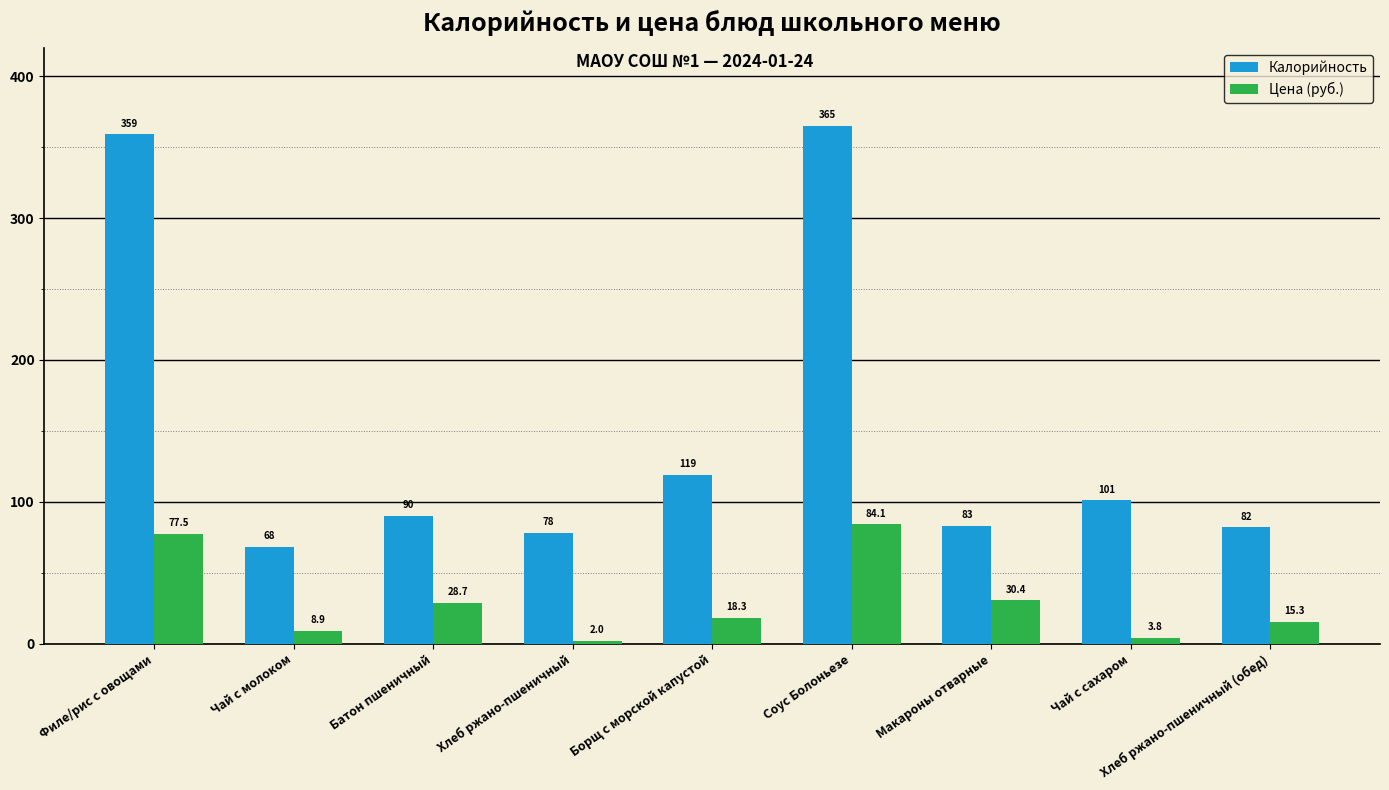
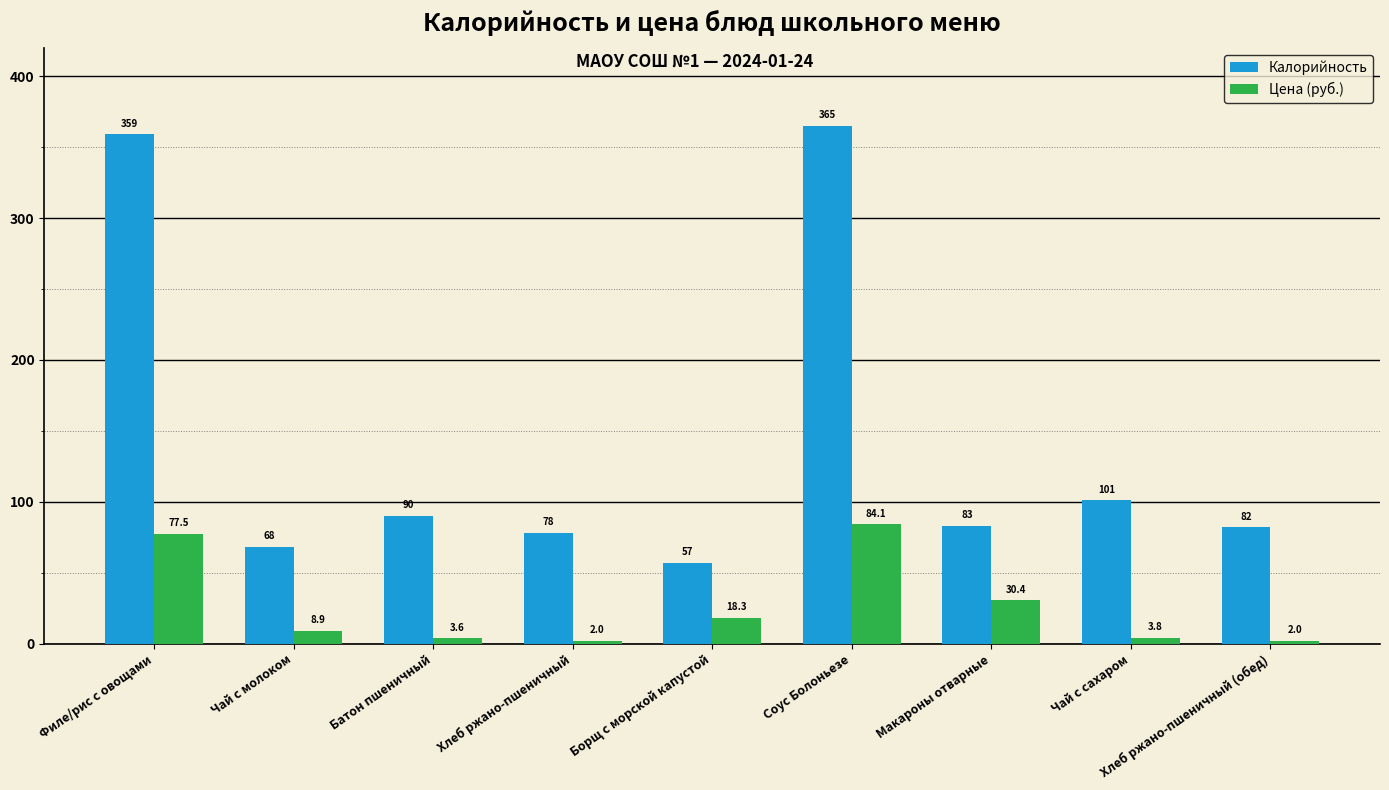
Цена (руб.), Батон пшеничный: 28.7 -> 3.6
Калорийность, Борщ с морской капустой: 119 -> 57
Цена (руб.), Хлеб ржано-пшеничный (обед): 15.3 -> 2.0
